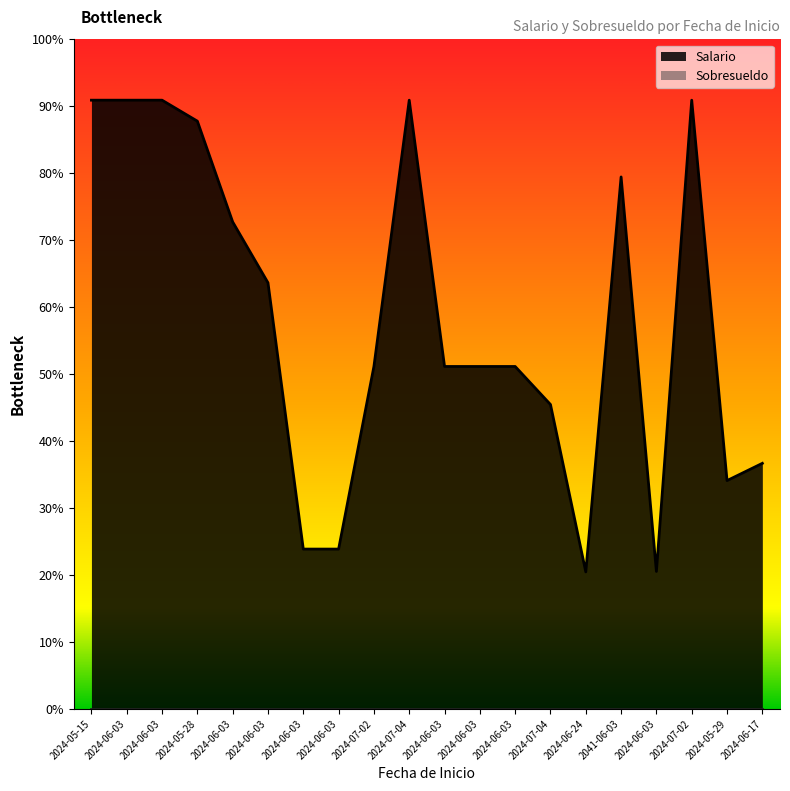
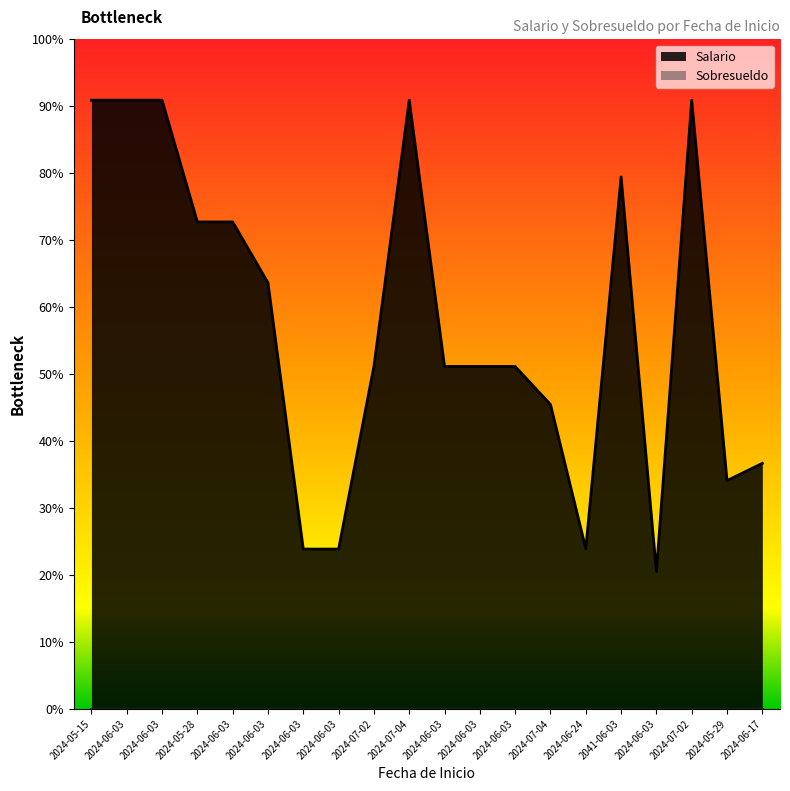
Salario, 2024-05-28: 88% -> 73%
Salario, 2024-06-24: 20% -> 24%
